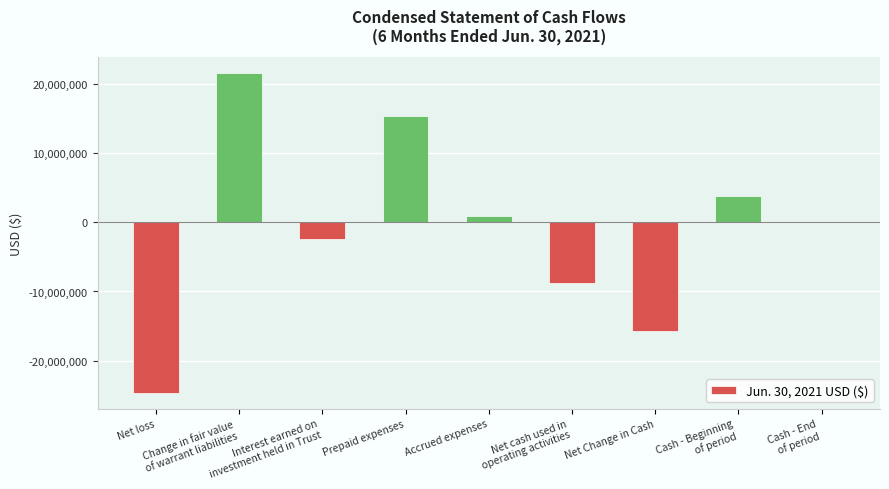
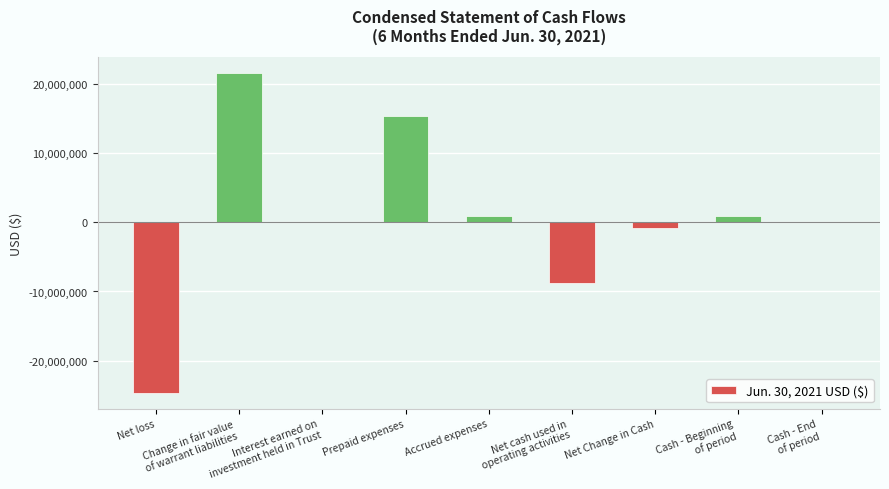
Interest earned on investment held in Trust: -2,000,000 -> 0
Net Change in Cash: -16,000,000 -> -1,000,000
Cash - Beginning of period: 4,000,000 -> 1,000,000
